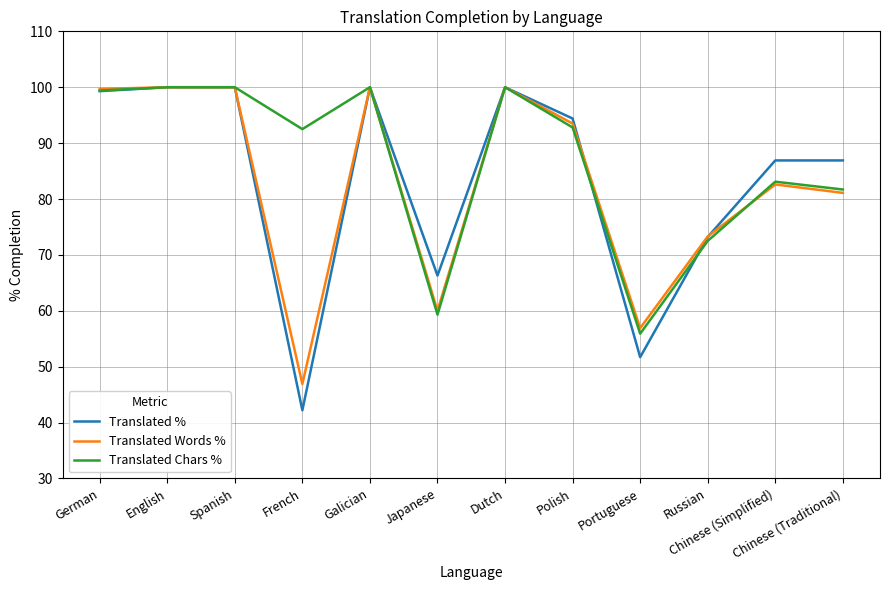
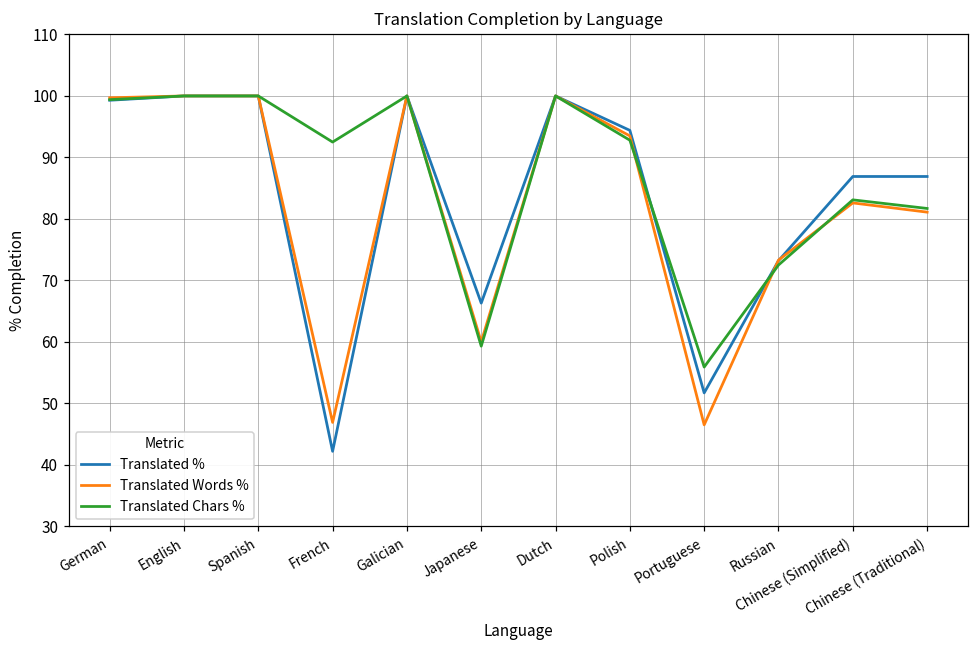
Translated Words %, Portuguese: 57 -> 47
